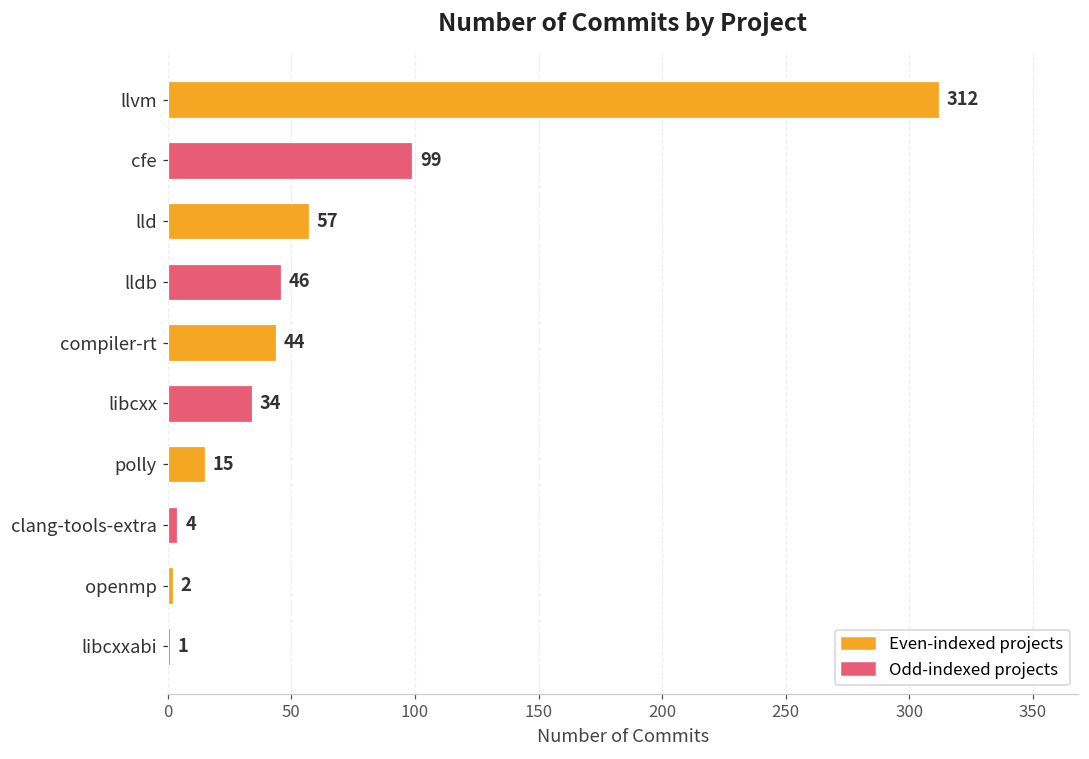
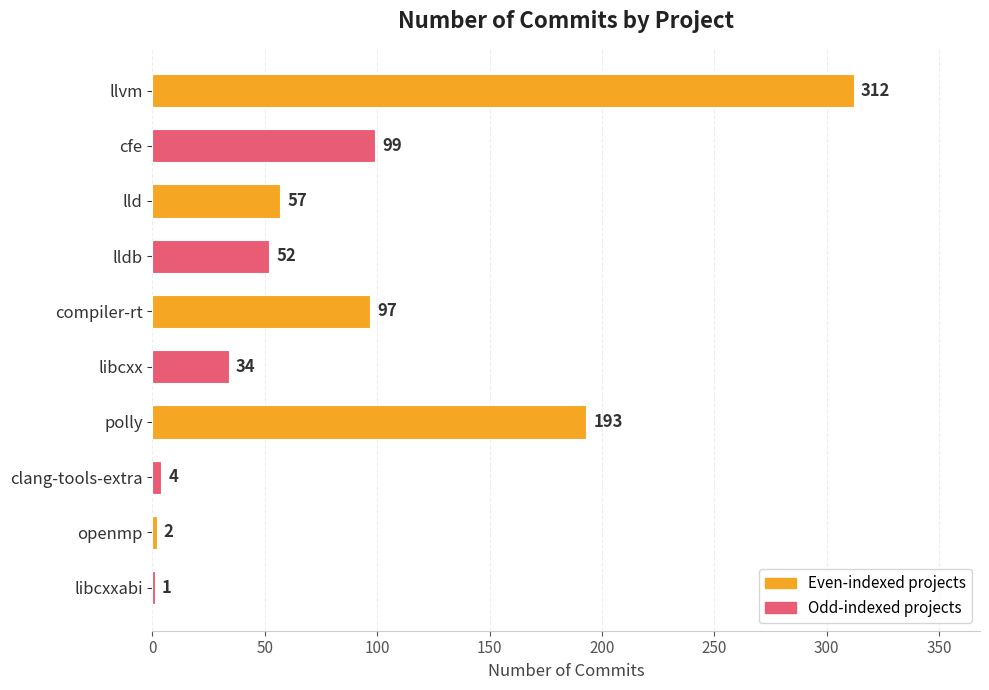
lldb: 46 -> 52
compiler-rt: 44 -> 97
polly: 15 -> 193
